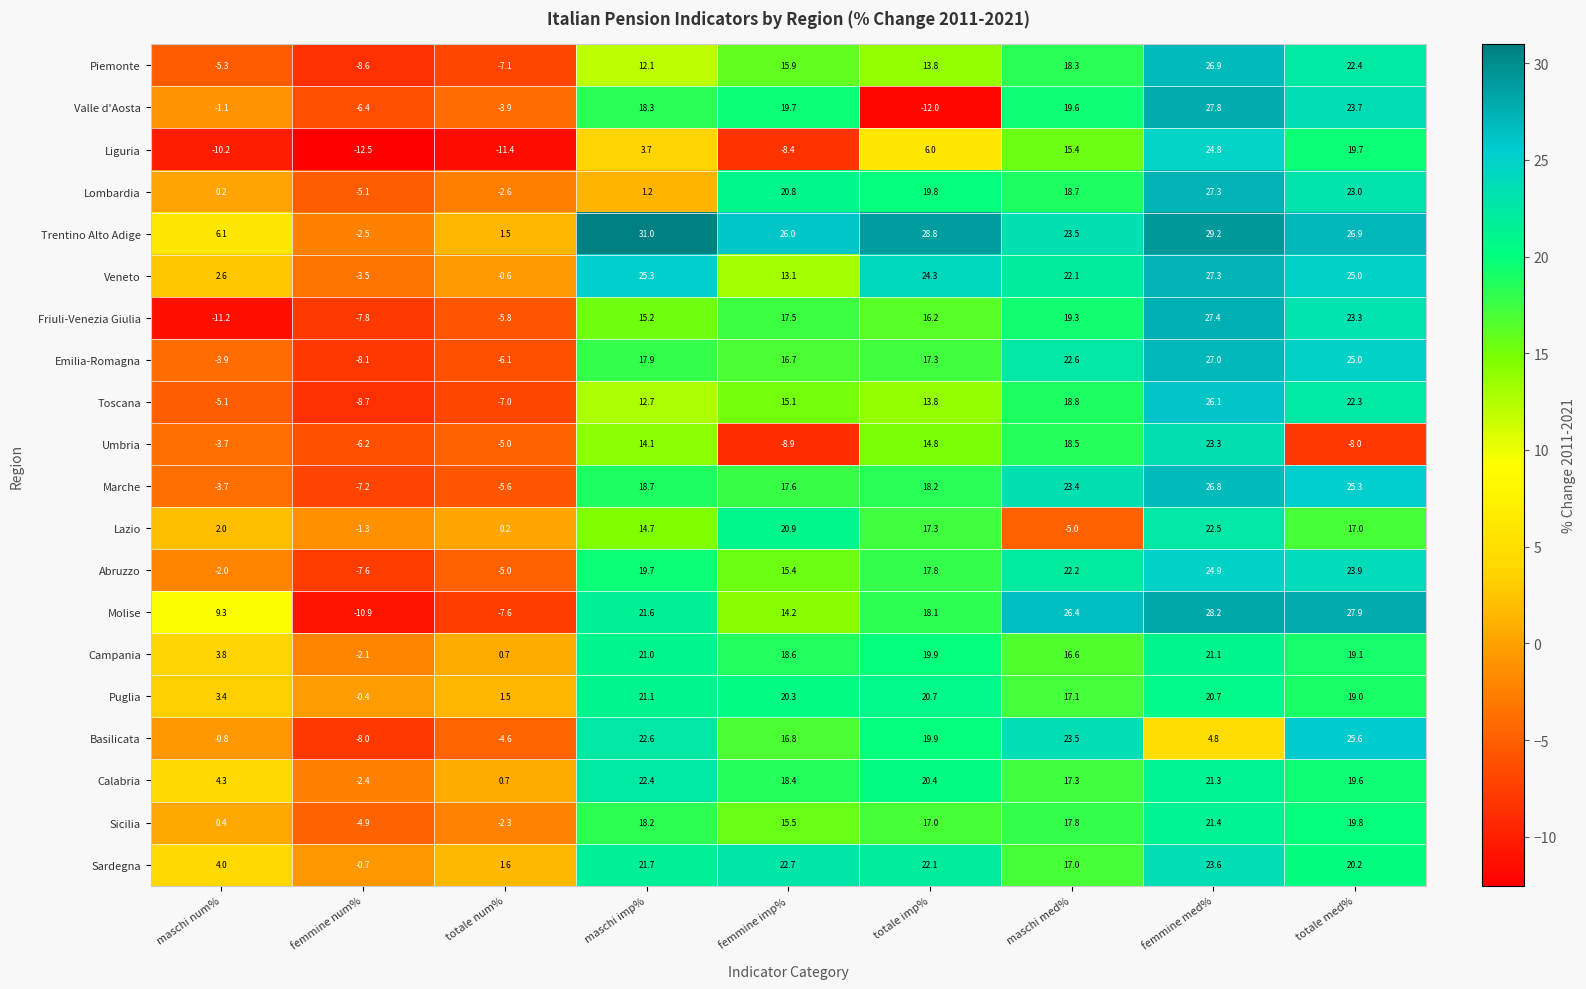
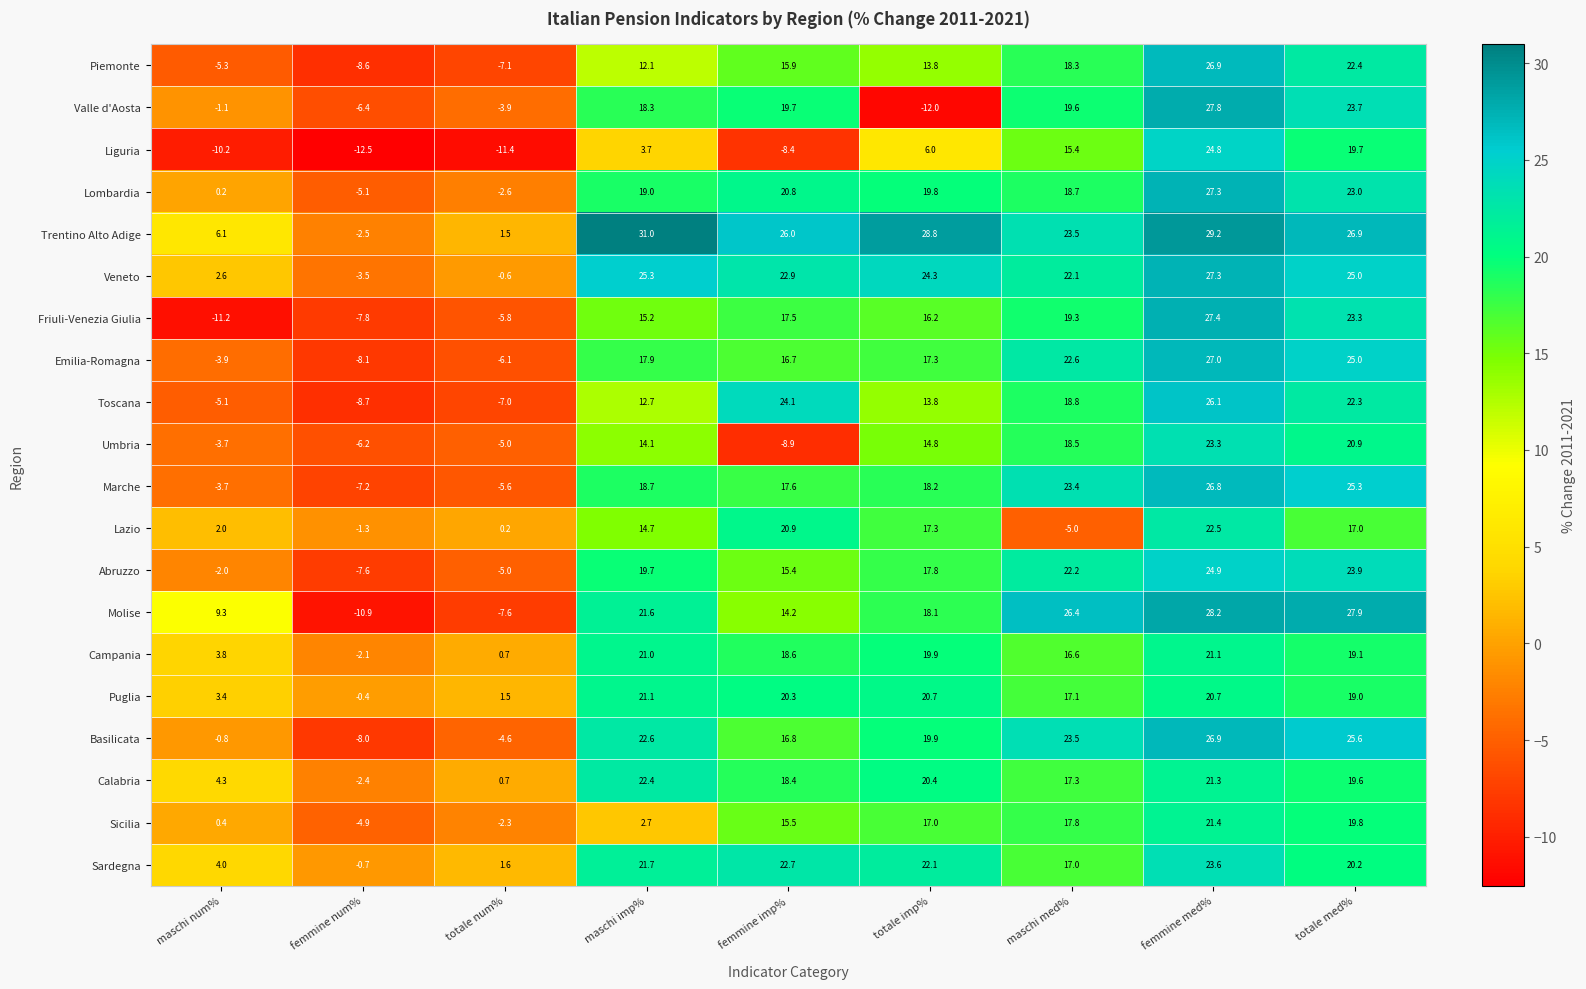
Lombardia, maschi imp%: 1.2 -> 19.0
Veneto, femmine imp%: 13.1 -> 22.9
Toscana, femmine imp%: 15.1 -> 24.1
Umbria, totale med%: -8.0 -> 20.9
Basilicata, femmine med%: 4.8 -> 26.9
Sicilia, maschi imp%: 18.2 -> 2.7
